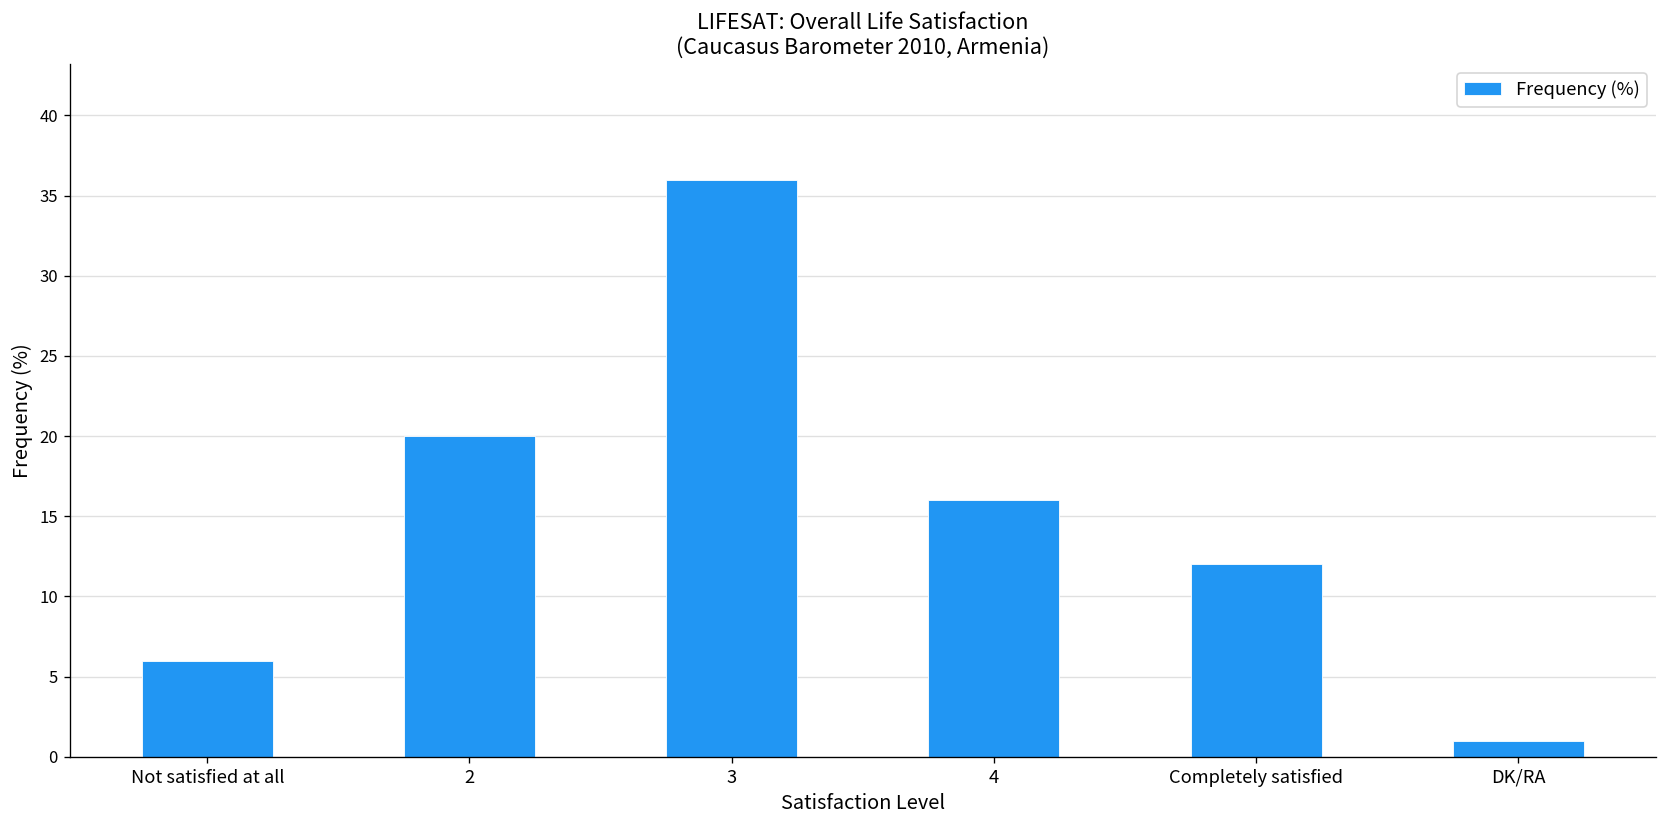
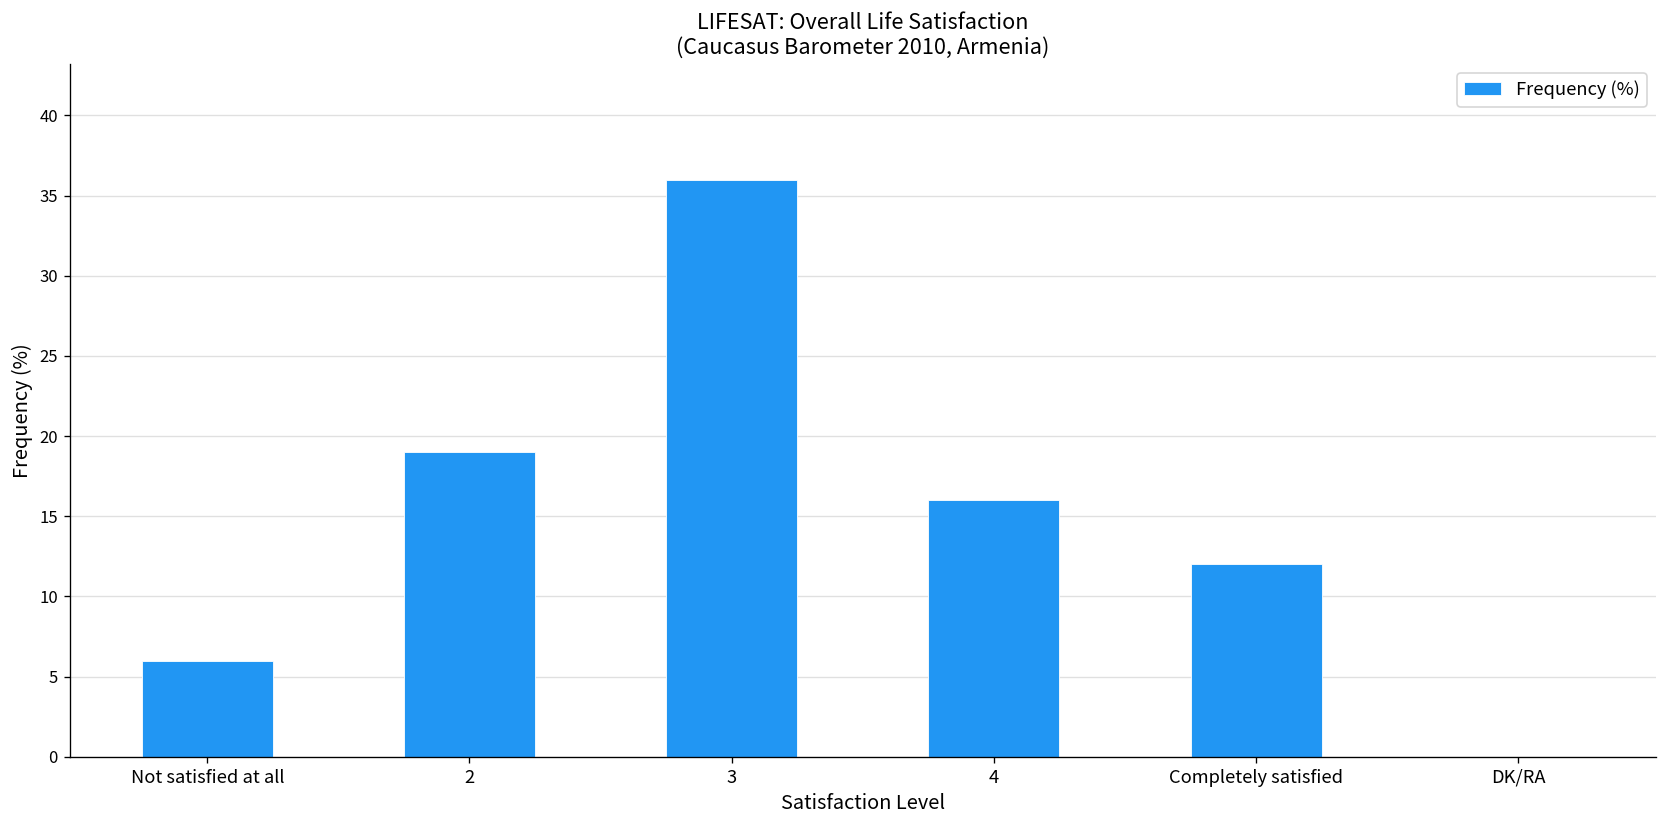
2: 20 -> 19
DK/RA: 1 -> 0
